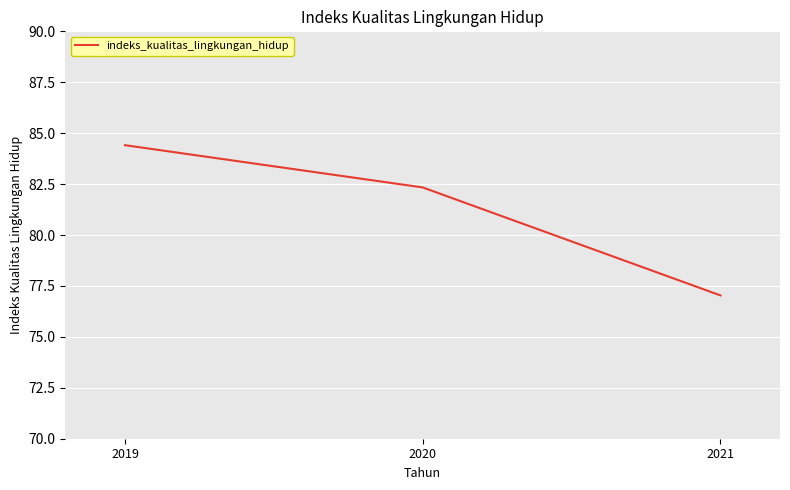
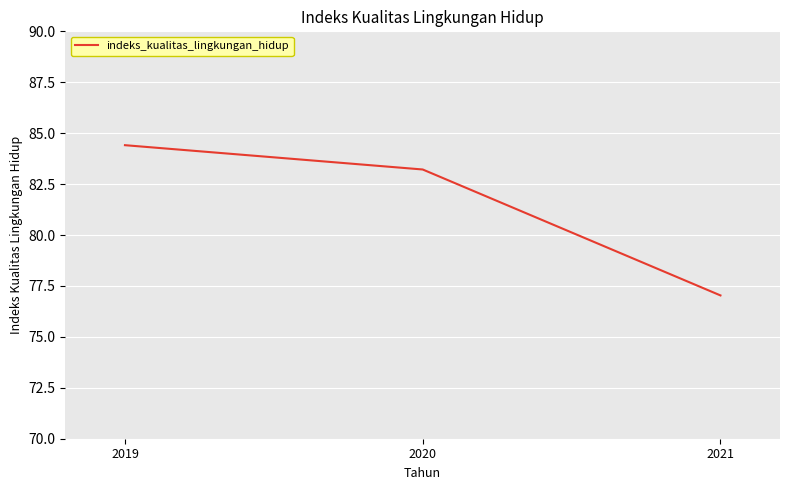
2020: 82.3 -> 83.2
